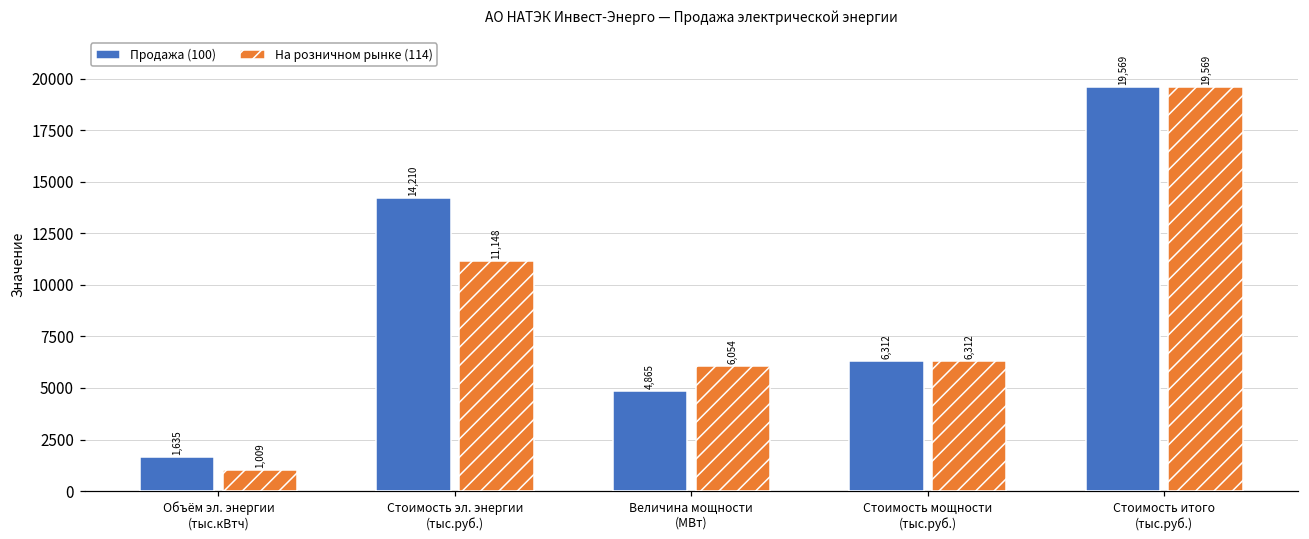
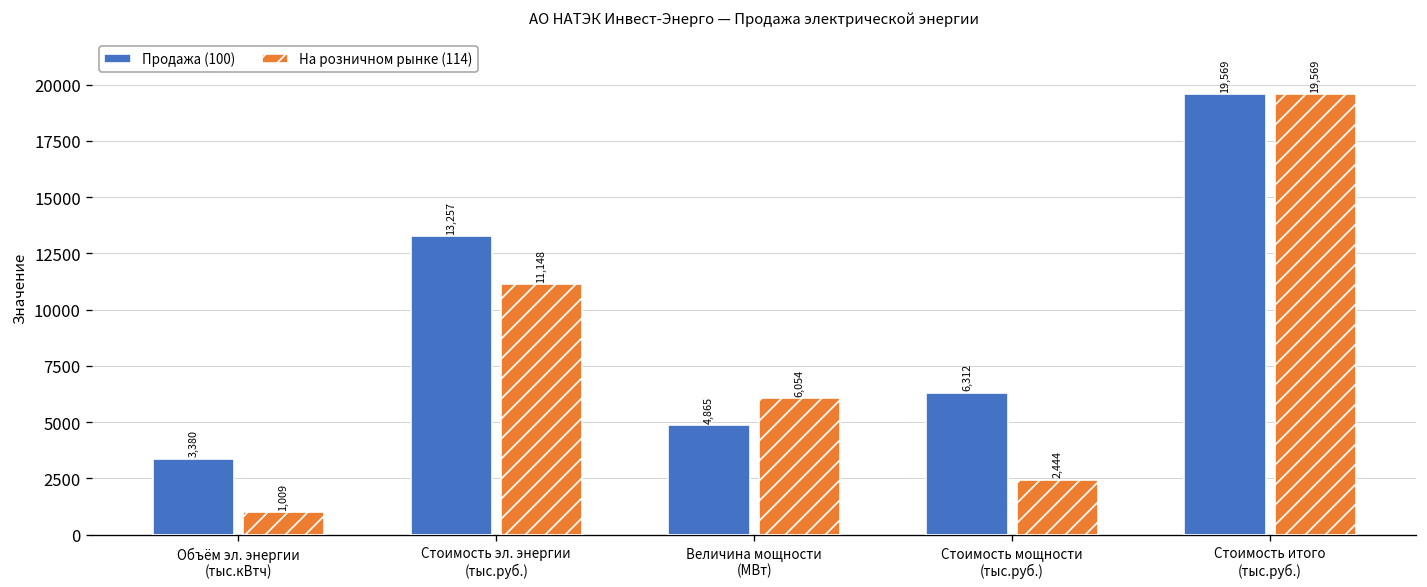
Продажа (100), Объём эл. энергии (тыс.кВтч): 1,635 -> 3,380
Продажа (100), Стоимость эл. энергии (тыс.руб.): 14,210 -> 13,257
На розничном рынке (114), Стоимость мощности (тыс.руб.): 6,312 -> 2,444
